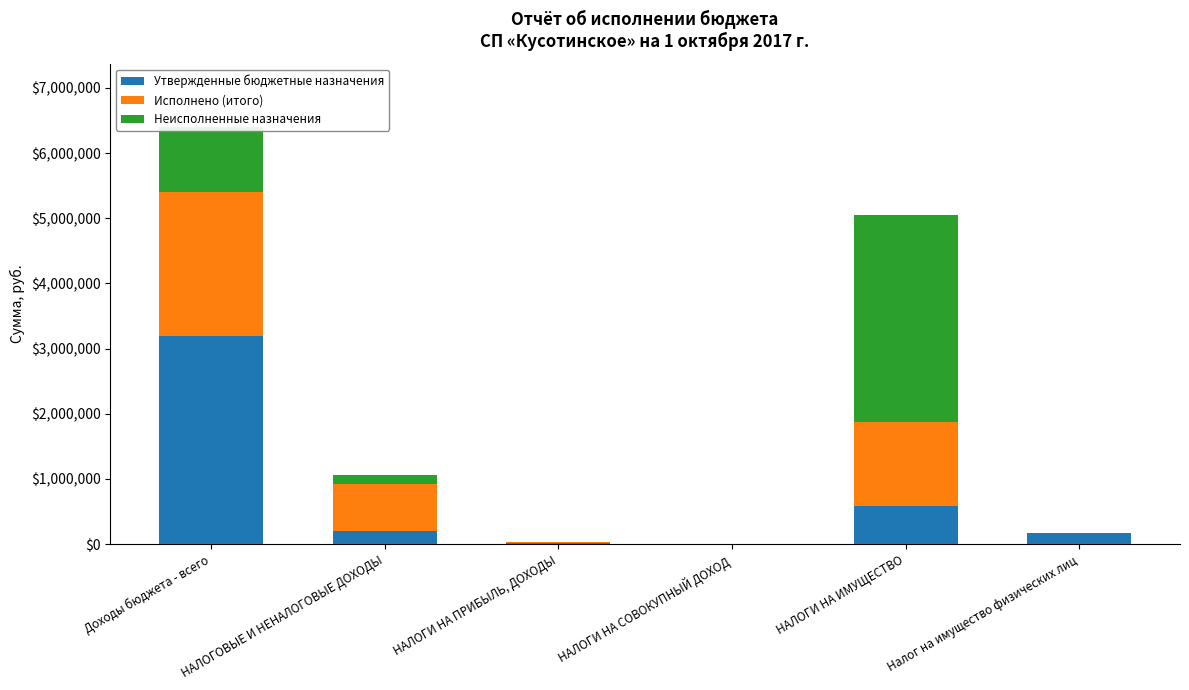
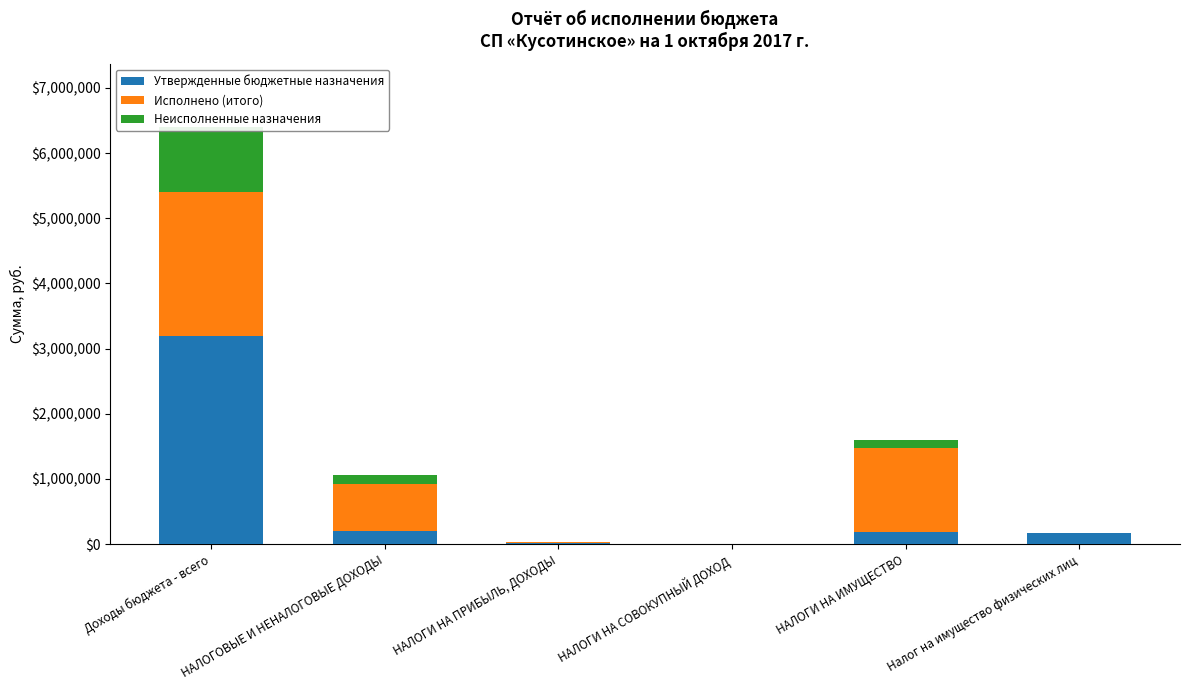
Утвержденные бюджетные назначения, НАЛОГИ НА ИМУЩЕСТВО: $600,000 -> $200,000
Неисполненные назначения, НАЛОГИ НА ИМУЩЕСТВО: $3,200,000 -> $100,000
